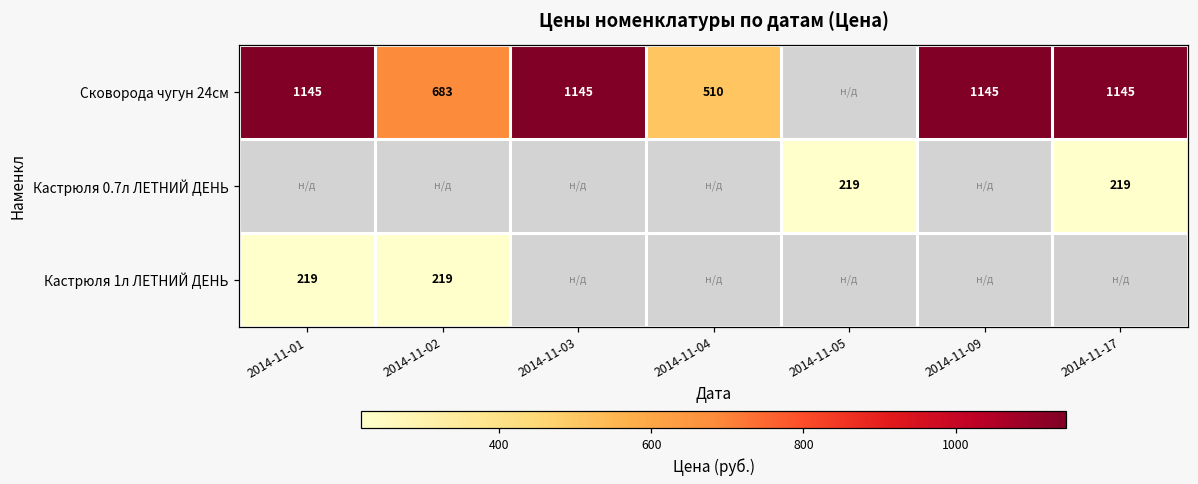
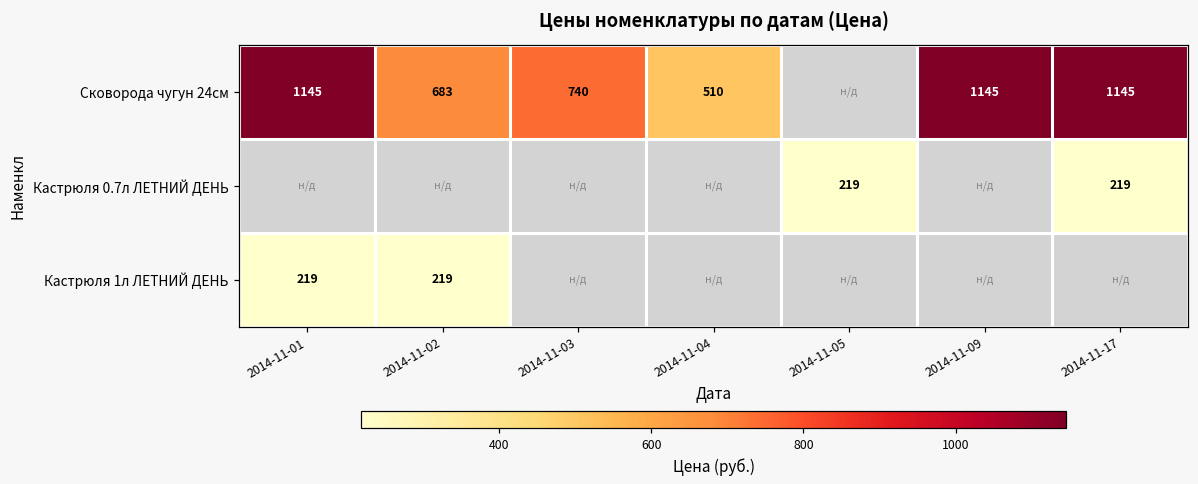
Сковорода чугун 24см, 2014-11-03: 1145 -> 740
